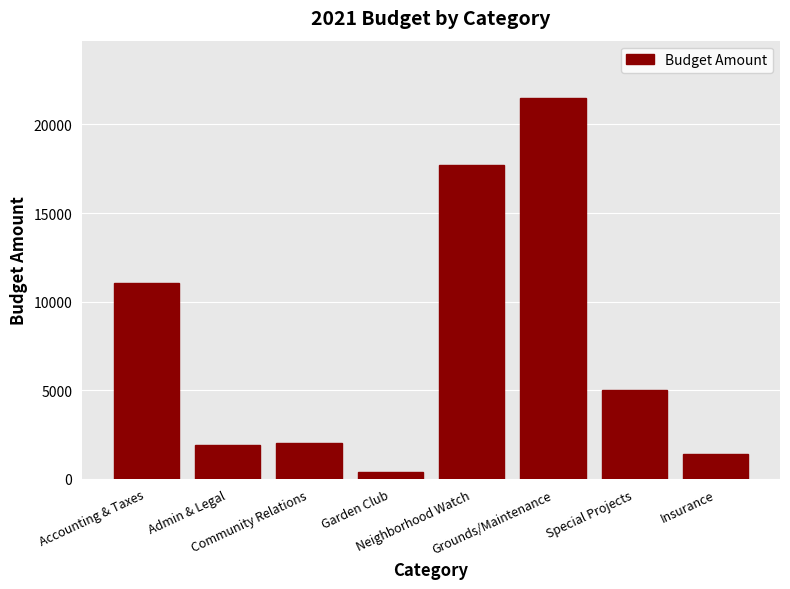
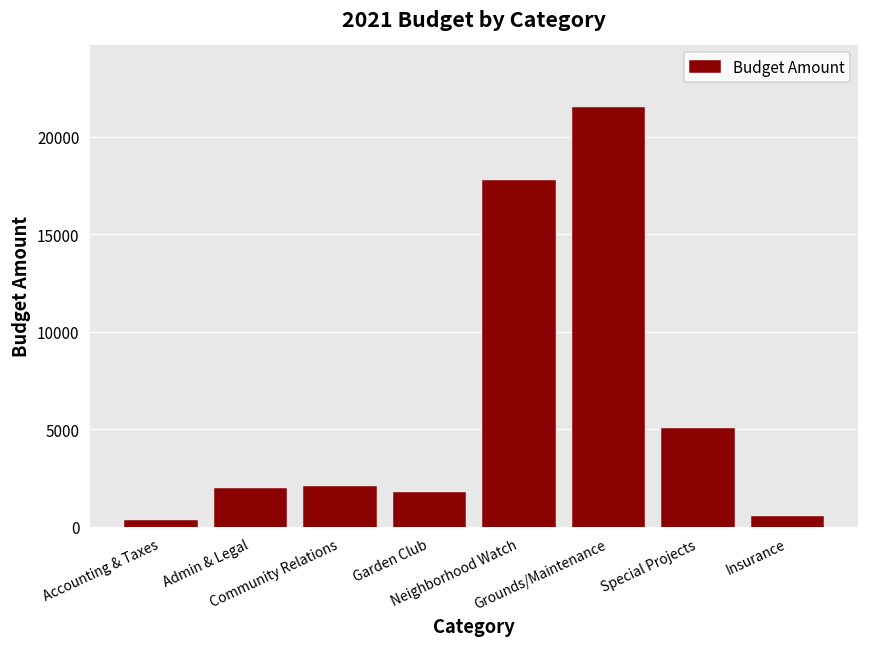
Accounting & Taxes: 11100 -> 300
Garden Club: 400 -> 1700
Insurance: 1400 -> 500
